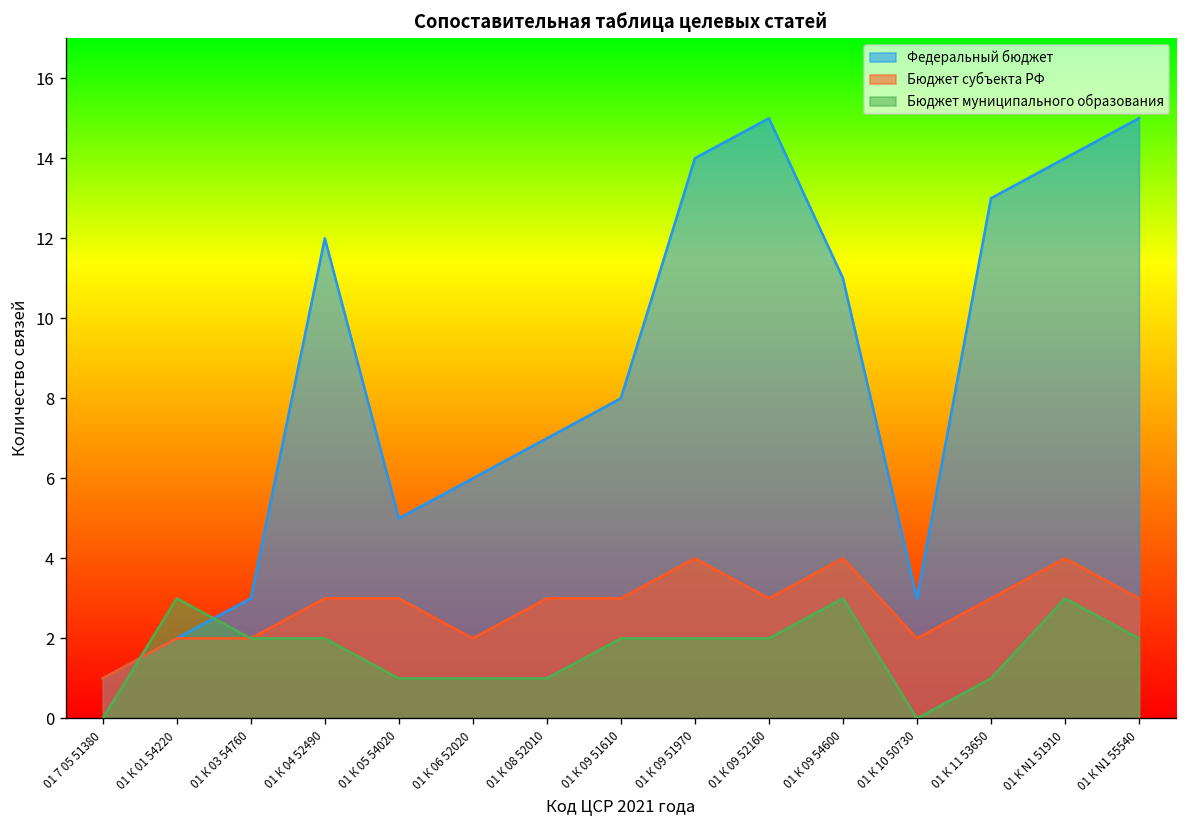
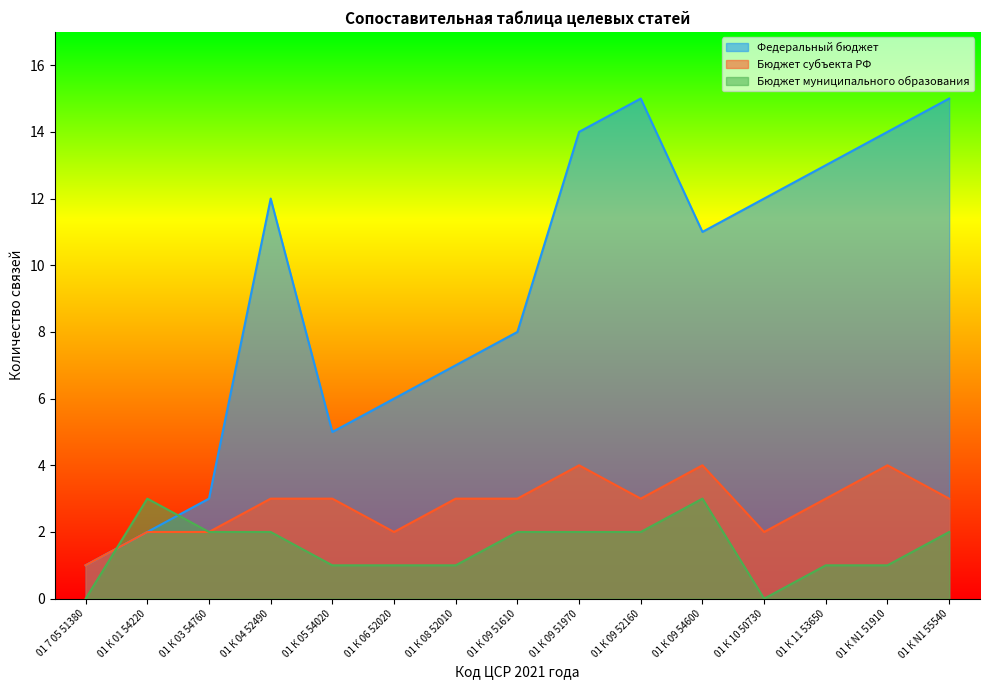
Федеральный бюджет, 01 К 10 50730: 3 -> 12
Бюджет муниципального образования, 01 К N1 51910: 3 -> 1
